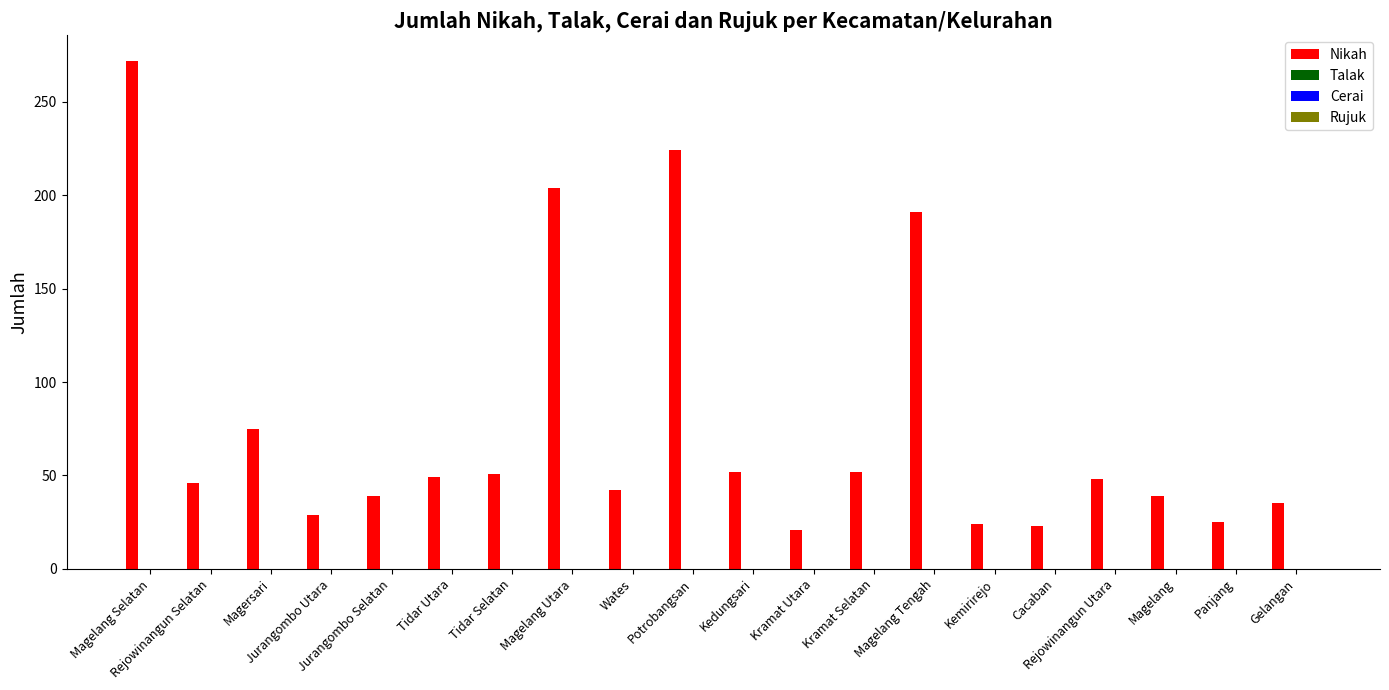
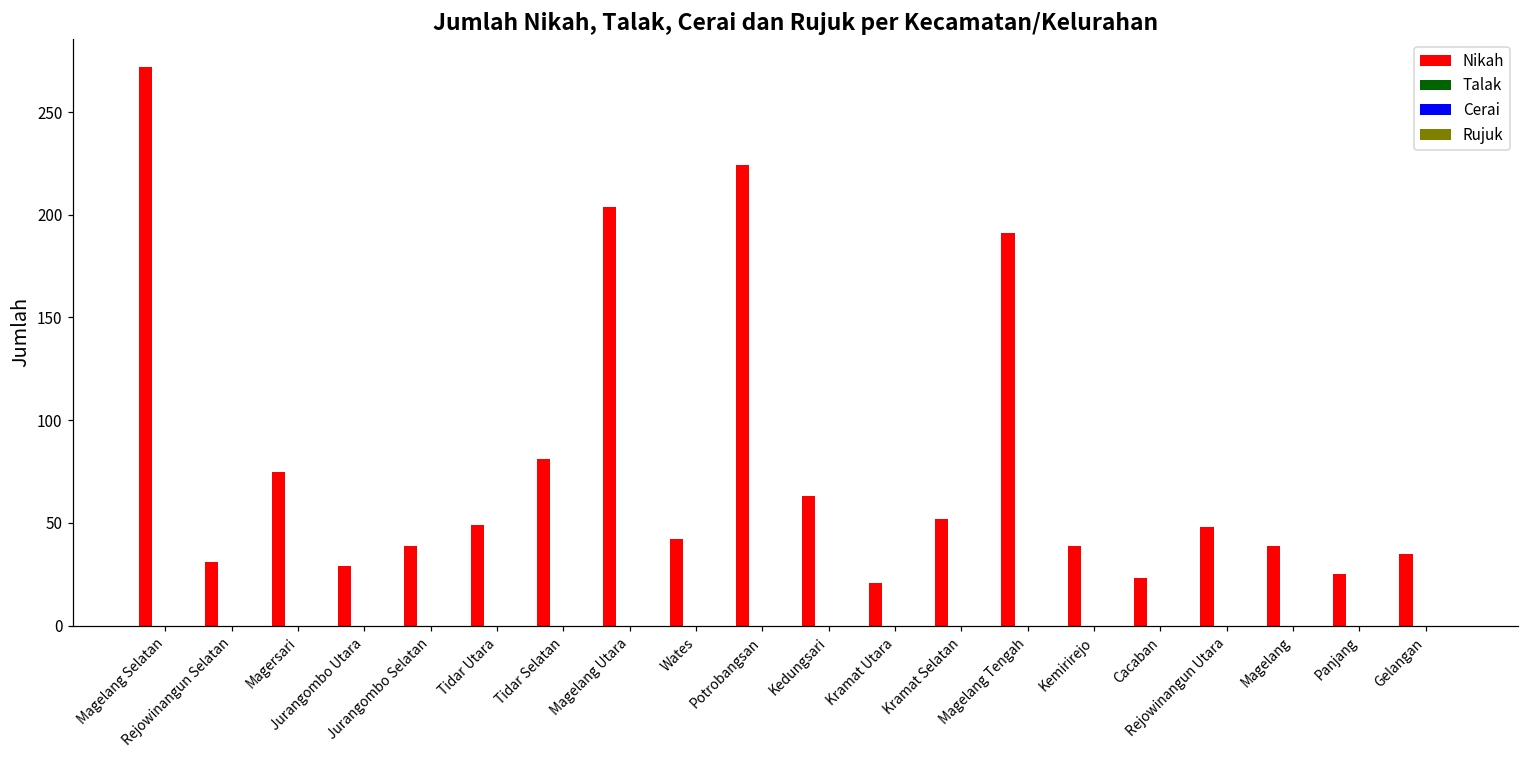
Nikah, Rejowinangun Selatan: 46 -> 31
Nikah, Tidar Selatan: 51 -> 81
Nikah, Kedungsari: 52 -> 63
Nikah, Kemirirejo: 24 -> 39
